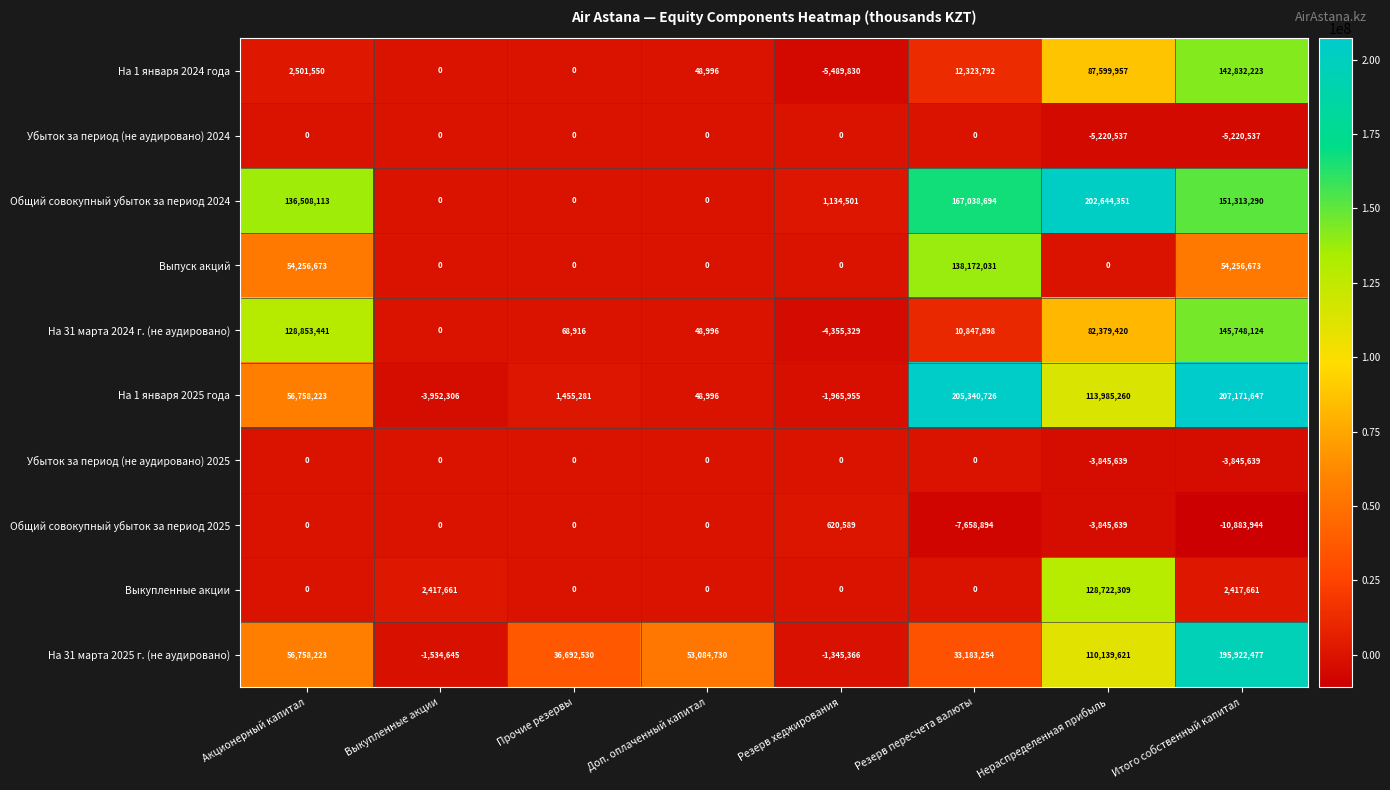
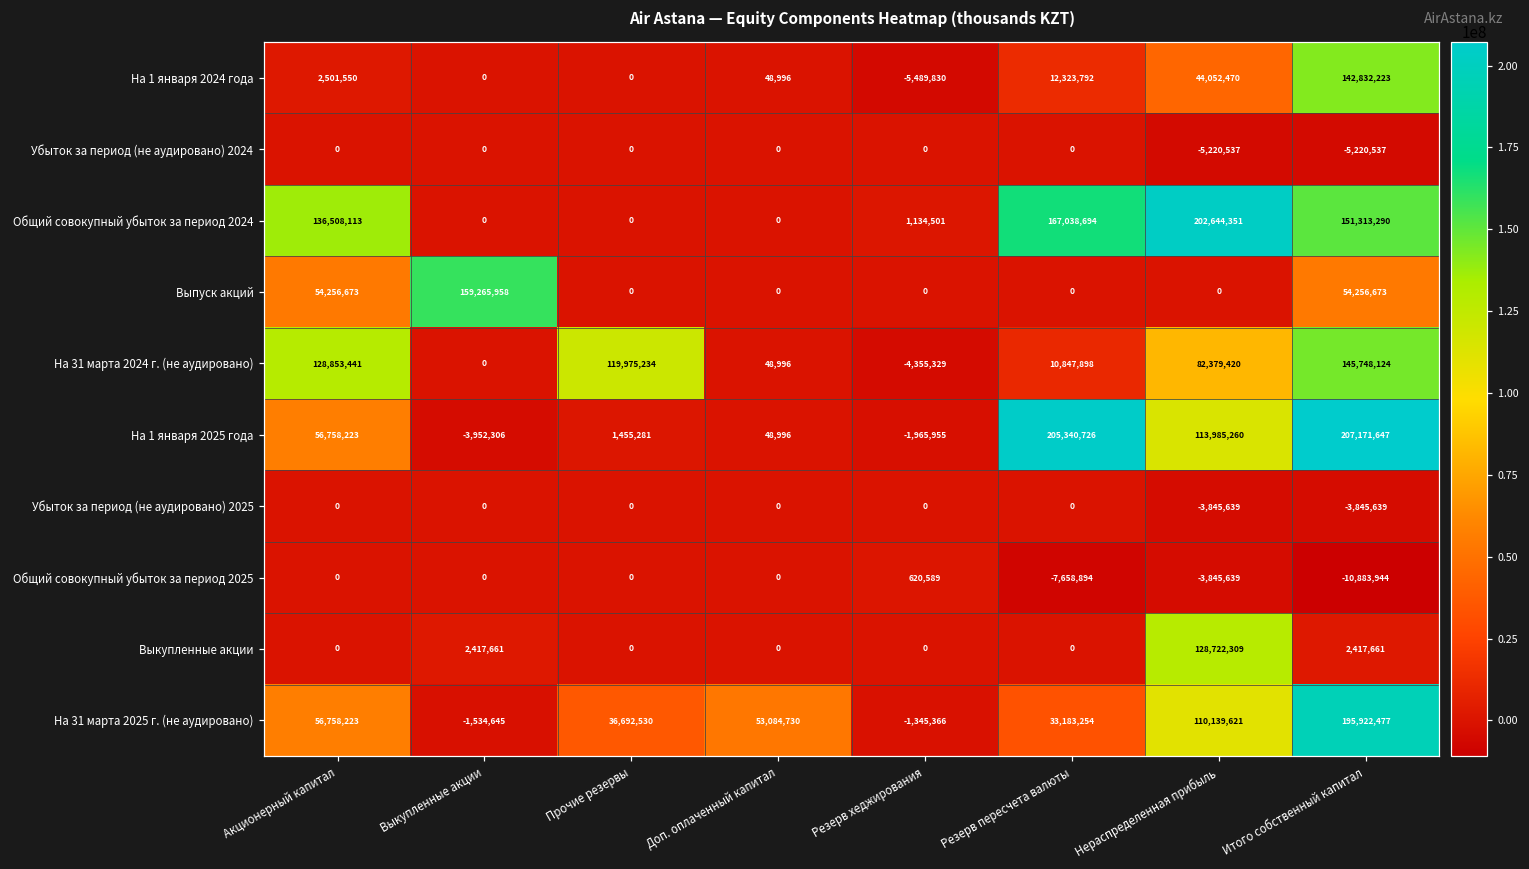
На 1 января 2024 года, Нераспределенная прибыль: 87,599,957 -> 44,052,470
Выпуск акций, Выкупленные акции: 0 -> 159,265,958
Выпуск акций, Резерв пересчета валюты: 138,172,031 -> 0
На 31 марта 2024 г. (не аудировано), Прочие резервы: 68,916 -> 119,975,234
